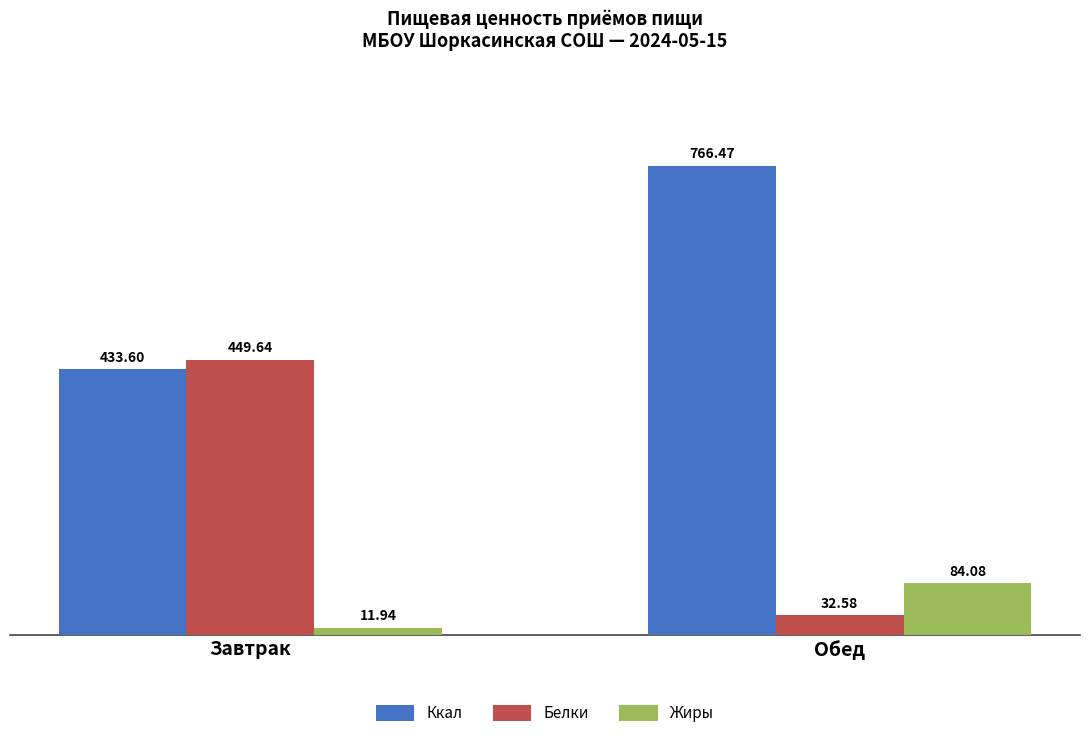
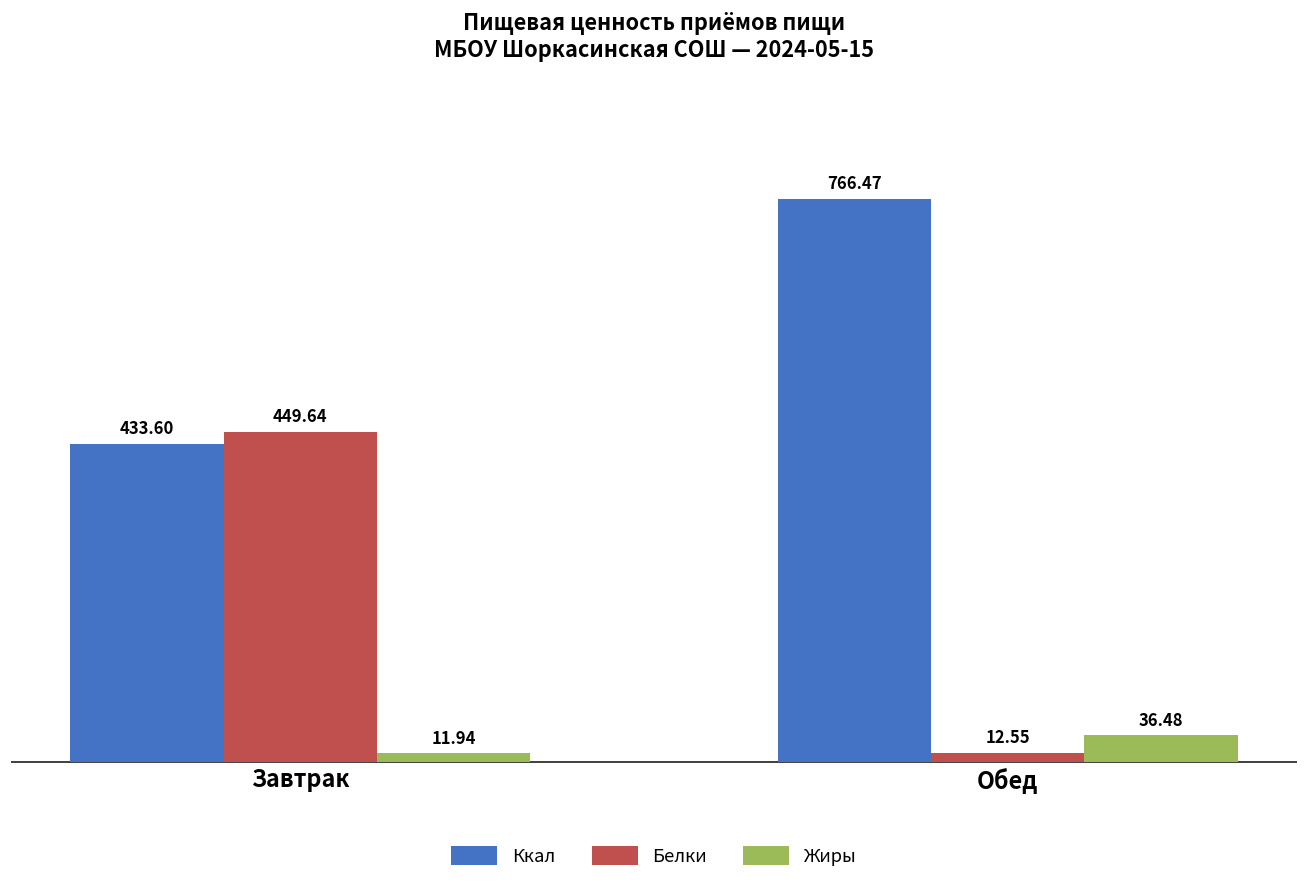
Белки, Обед: 32.58 -> 12.55
Жиры, Обед: 84.08 -> 36.48
